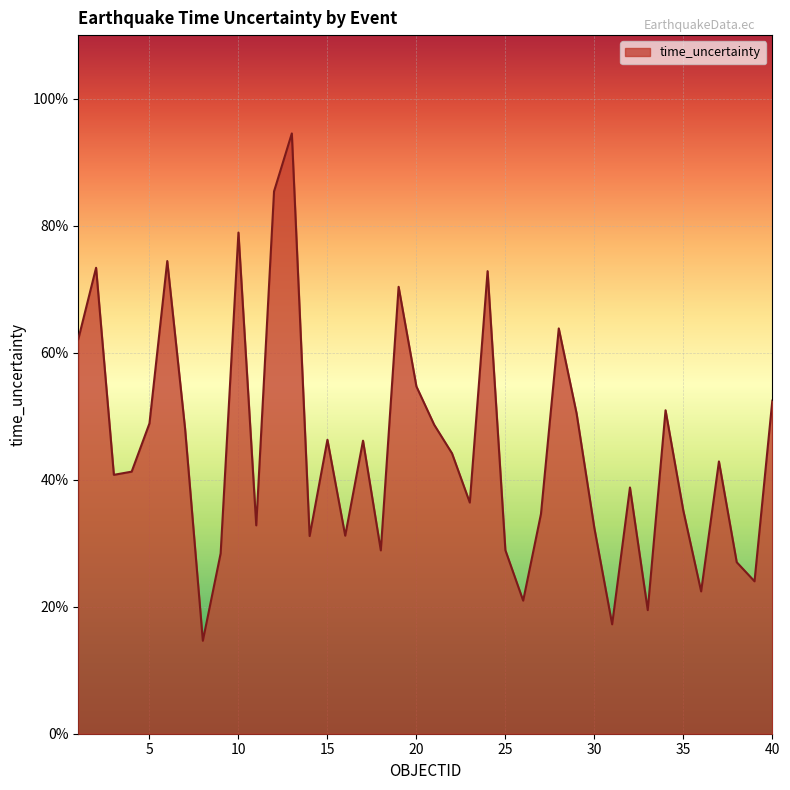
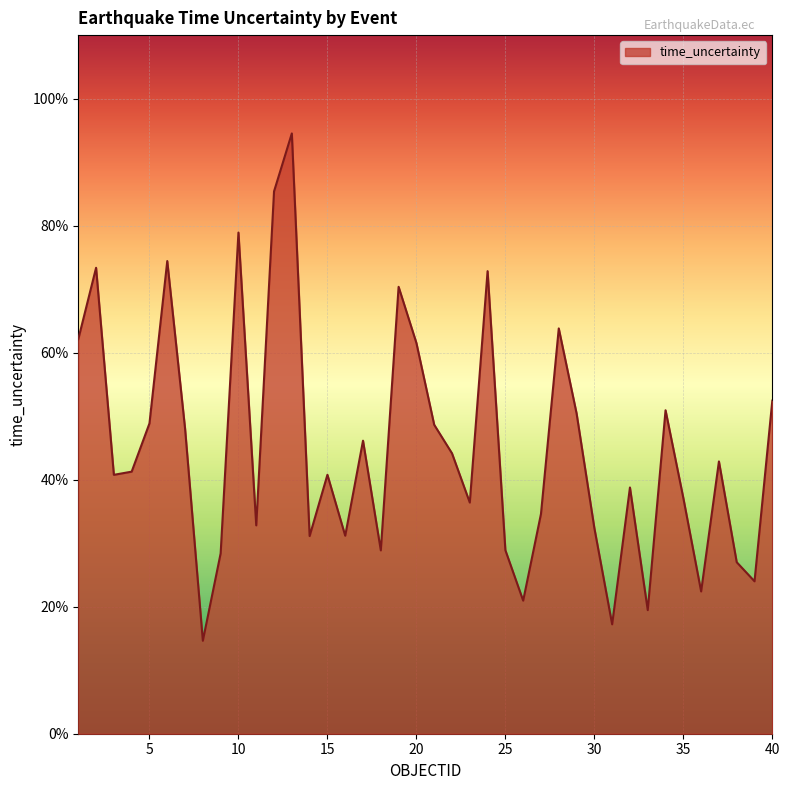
15: 46% -> 41%
20: 55% -> 62%
35: 35% -> 37%
